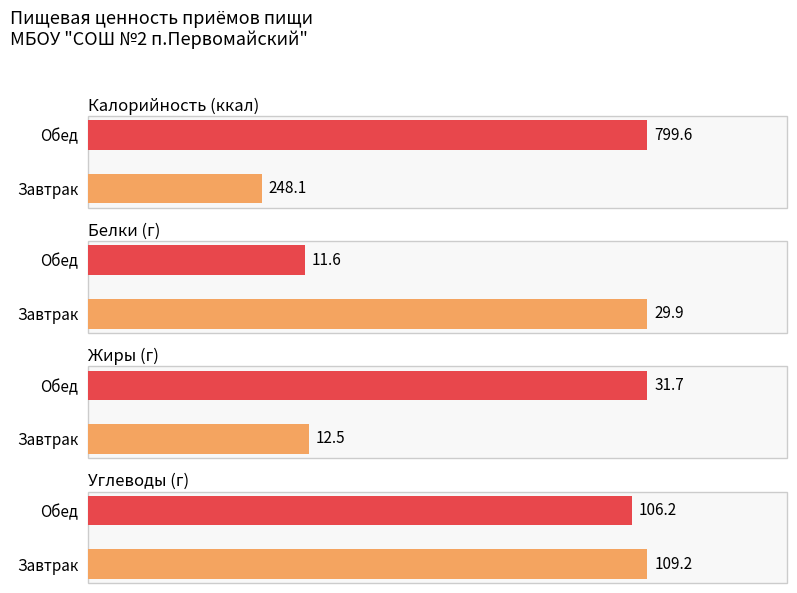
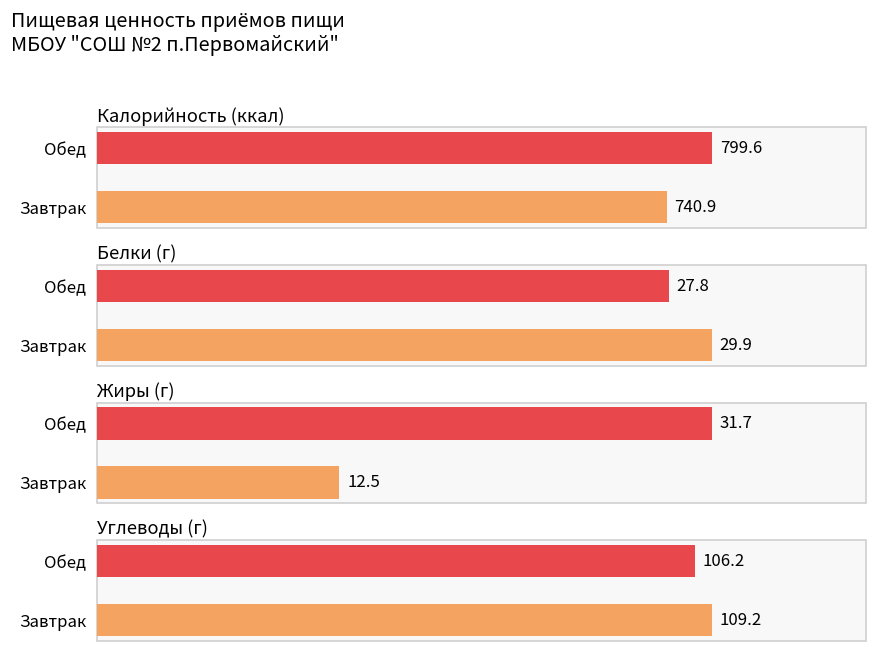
Калорийность (ккал), Завтрак: 248.1 -> 740.9
Белки (г), Обед: 11.6 -> 27.8
